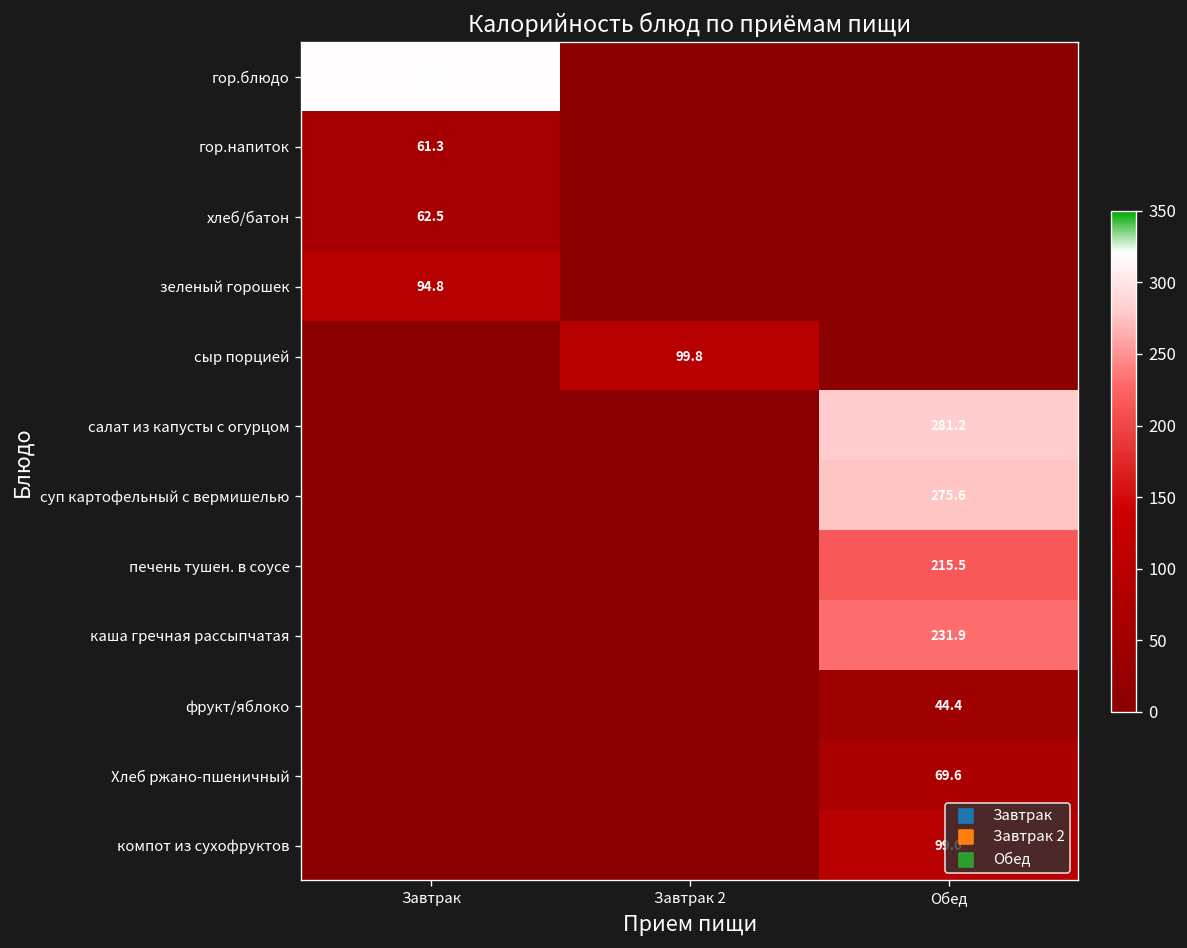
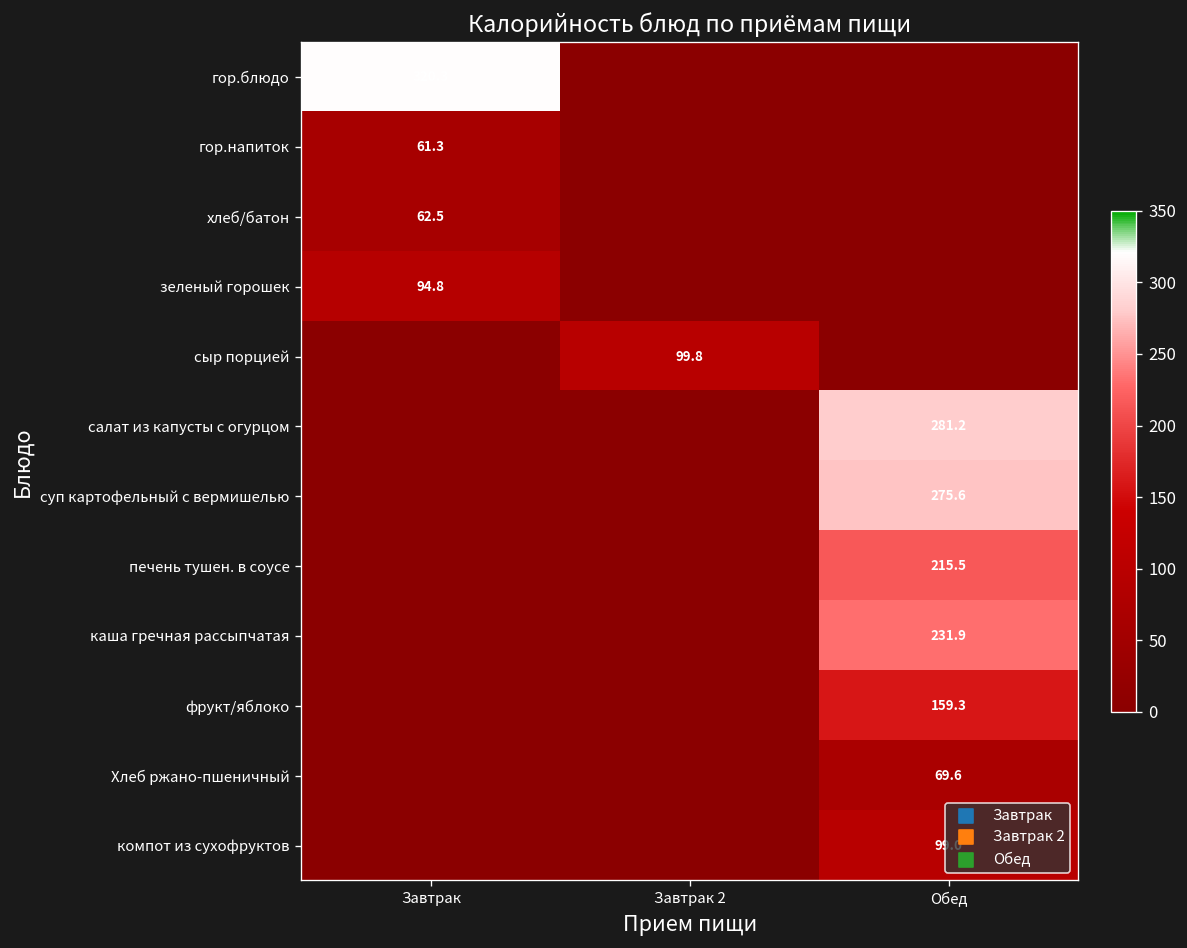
фрукт/яблоко, Обед: 44.4 -> 159.3
